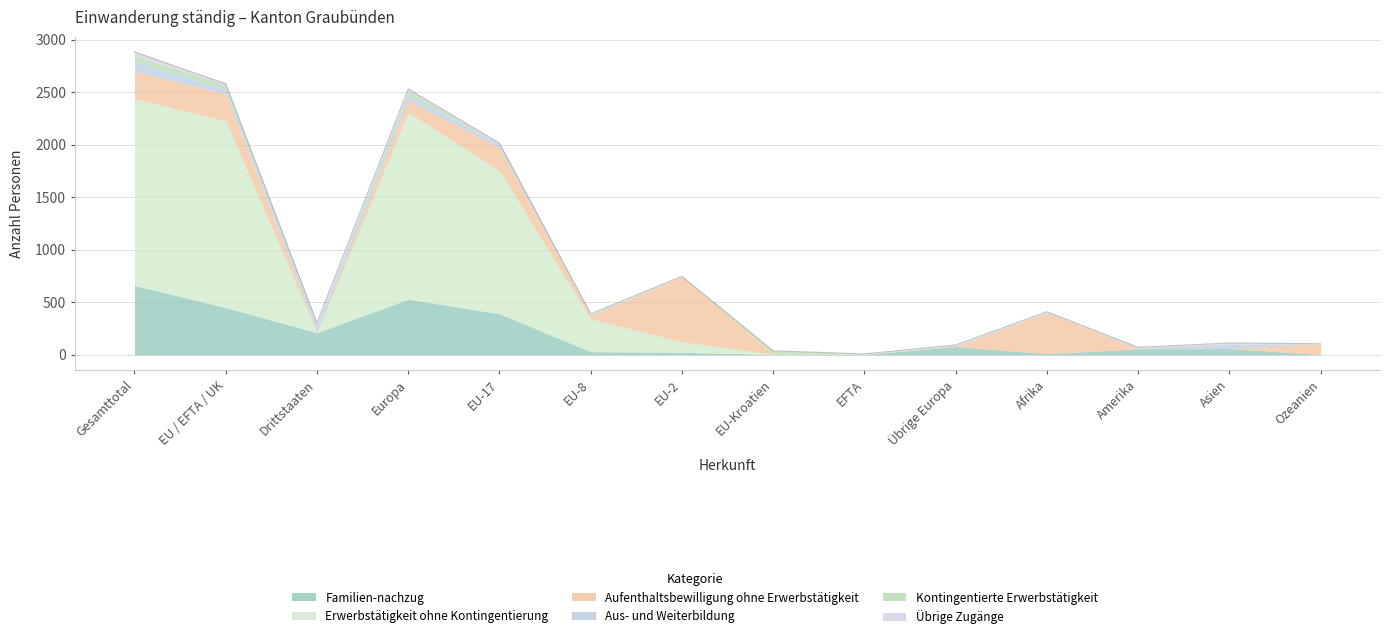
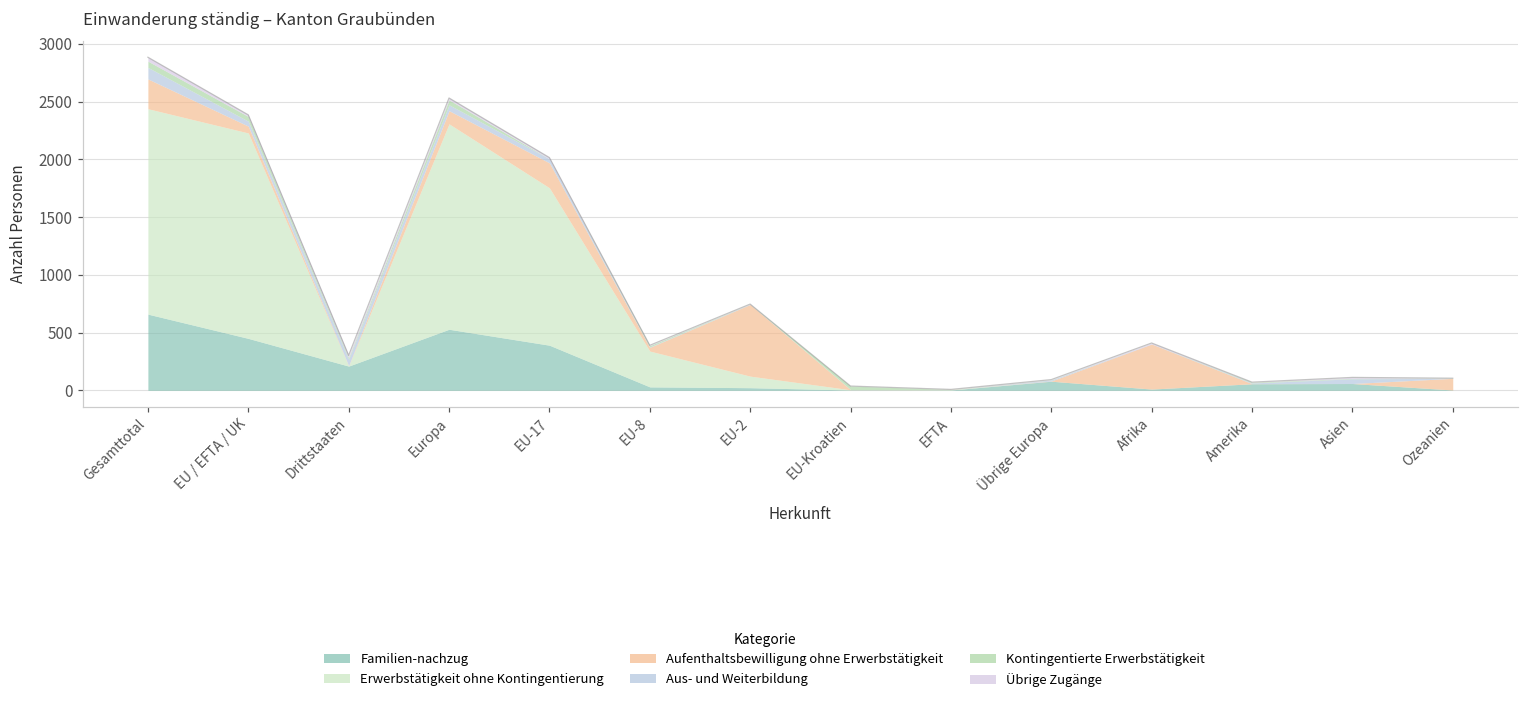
Aufenthaltsbewilligung ohne Erwerbstätigkeit, EU / EFTA / UK: 260 -> 60
